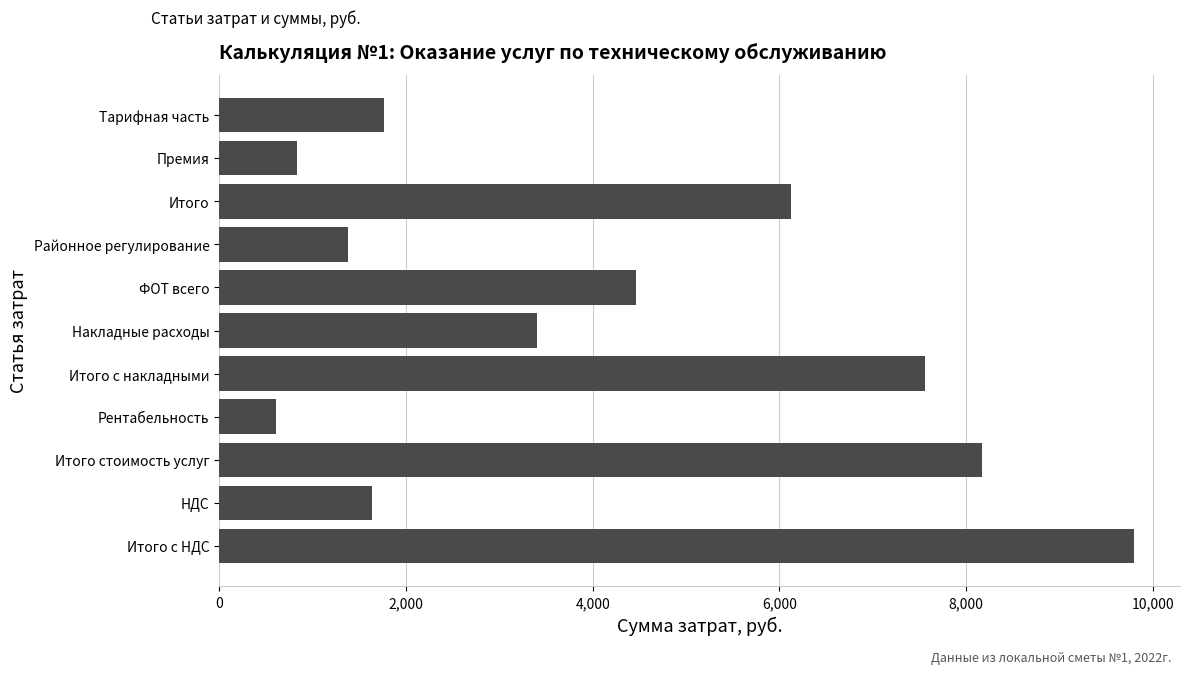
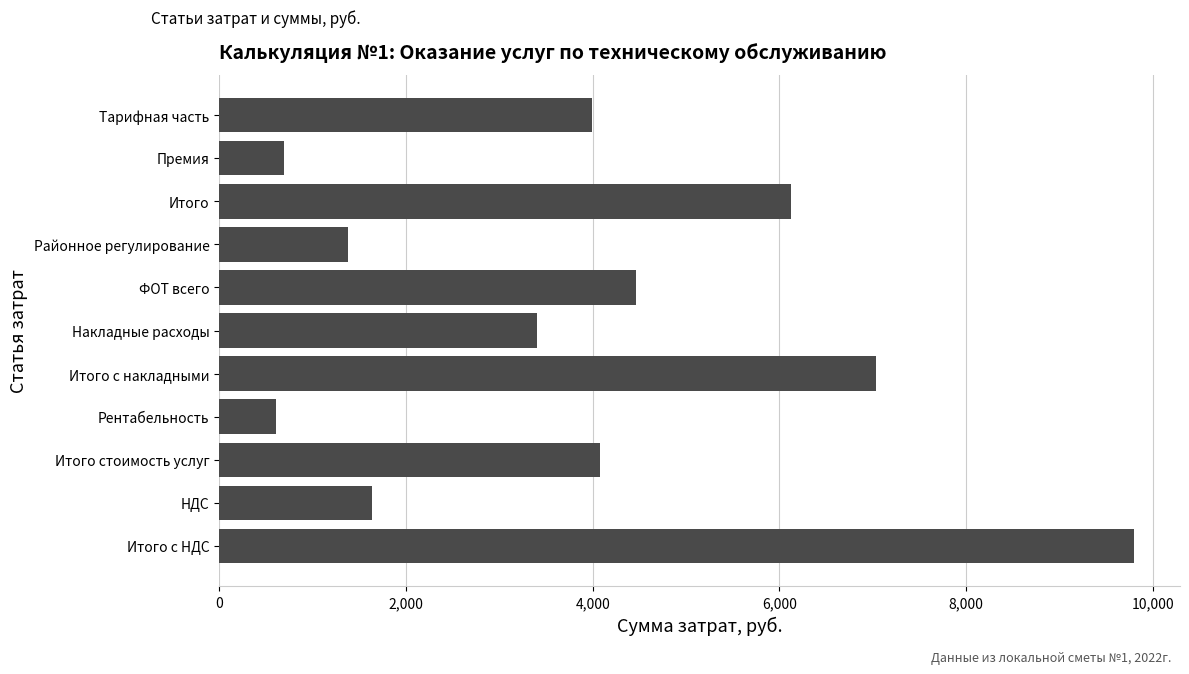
Тарифная часть: 1,800 -> 4,000
Премия: 800 -> 700
Итого с накладными: 7,600 -> 7,000
Итого стоимость услуг: 8,200 -> 4,100
